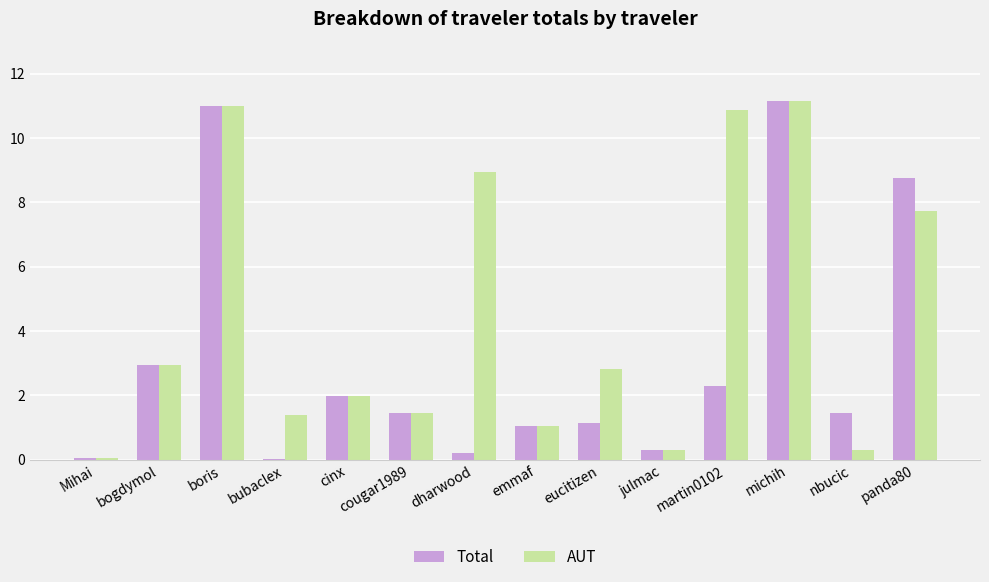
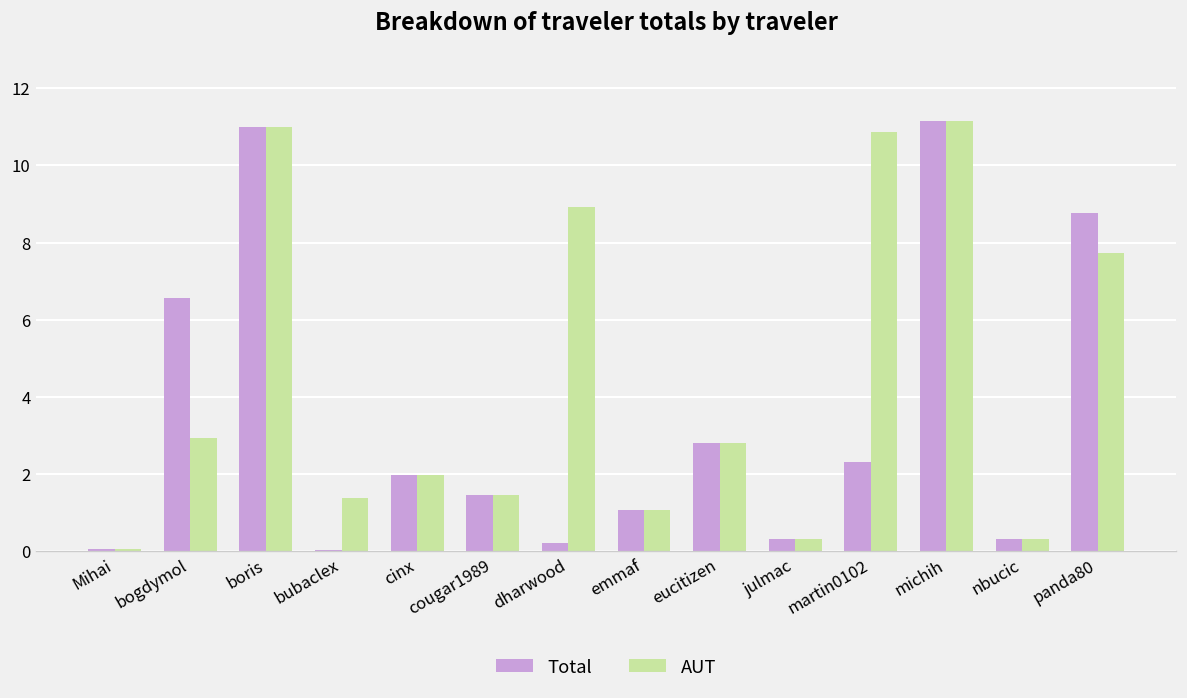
Total, bogdymol: 3.0 -> 6.6
Total, eucitizen: 1.2 -> 2.8
Total, nbucic: 1.5 -> 0.3
